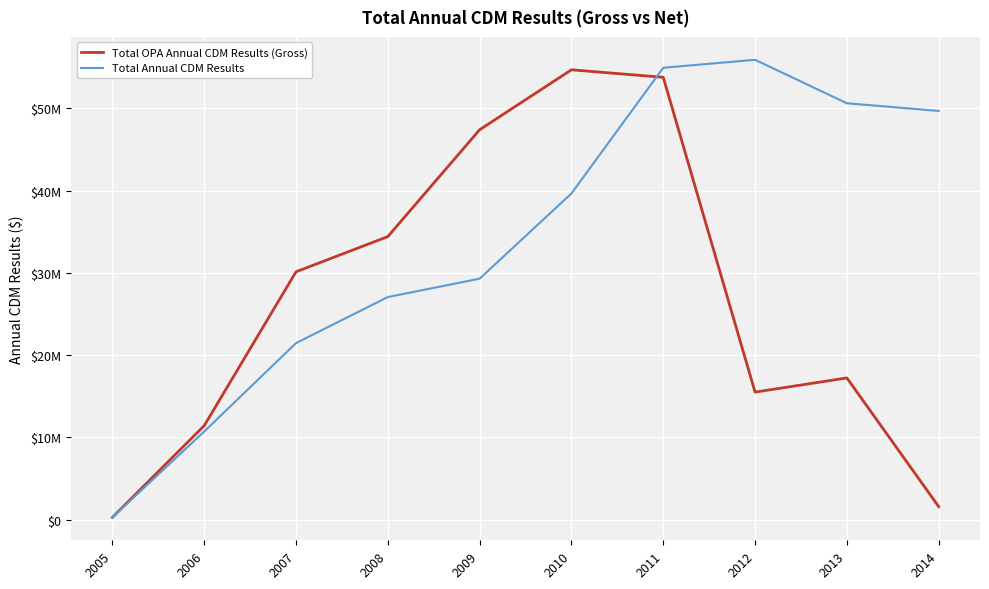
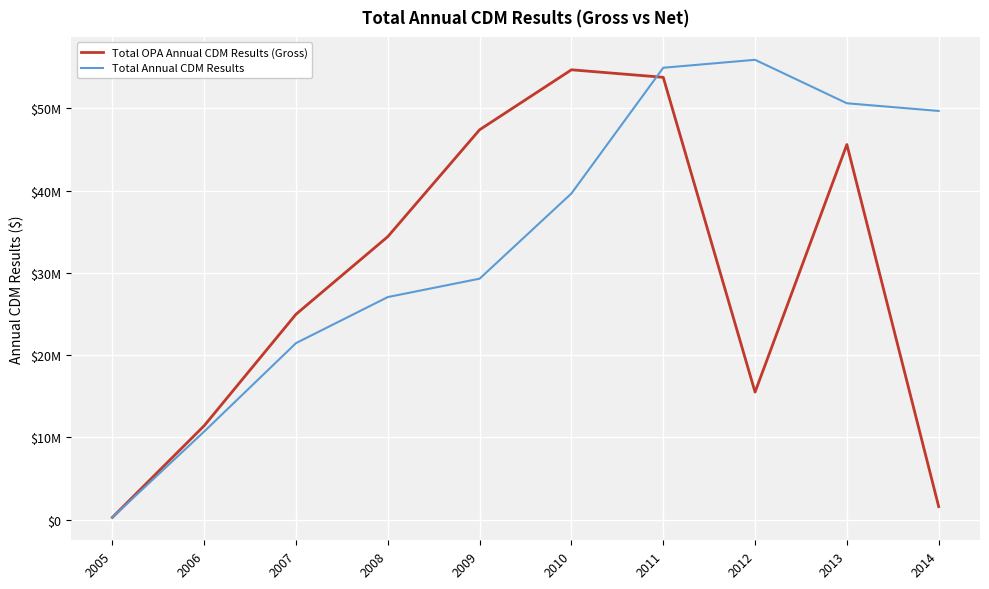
Total OPA Annual CDM Results (Gross), 2007: $30000000 -> $25000000
Total OPA Annual CDM Results (Gross), 2013: $17000000 -> $46000000
